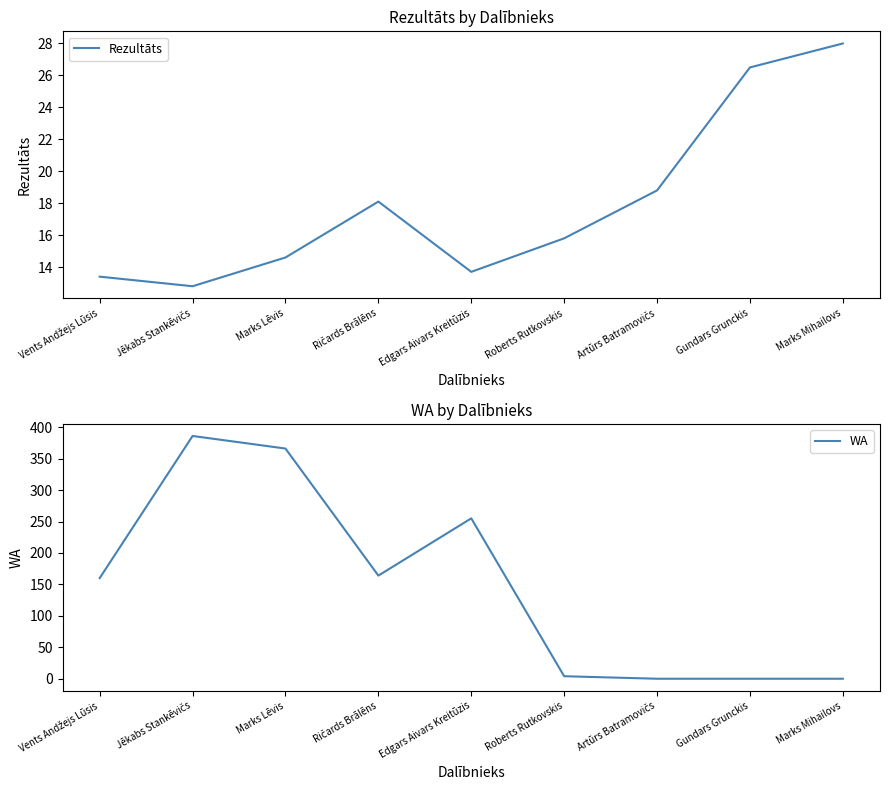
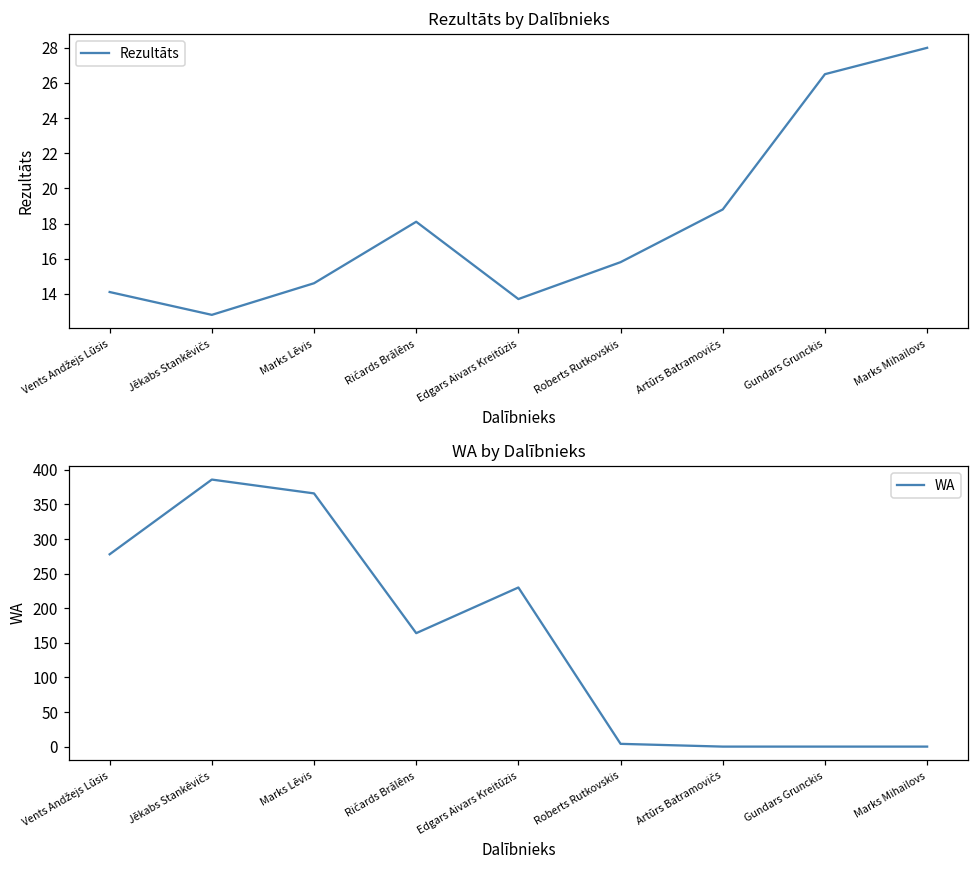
Rezultāts by Dalībnieks, Vents Andžejs Lūsis: 13.4 -> 14.1
WA by Dalībnieks, Vents Andžejs Lūsis: 160 -> 280
WA by Dalībnieks, Edgars Aivars Kreitūzis: 260 -> 230
